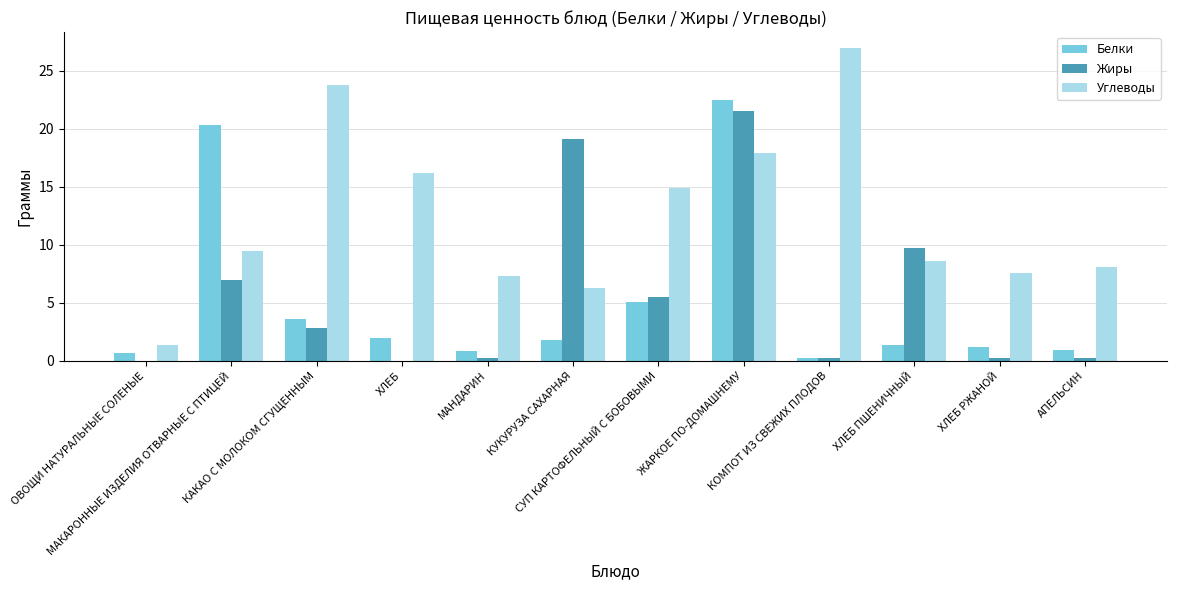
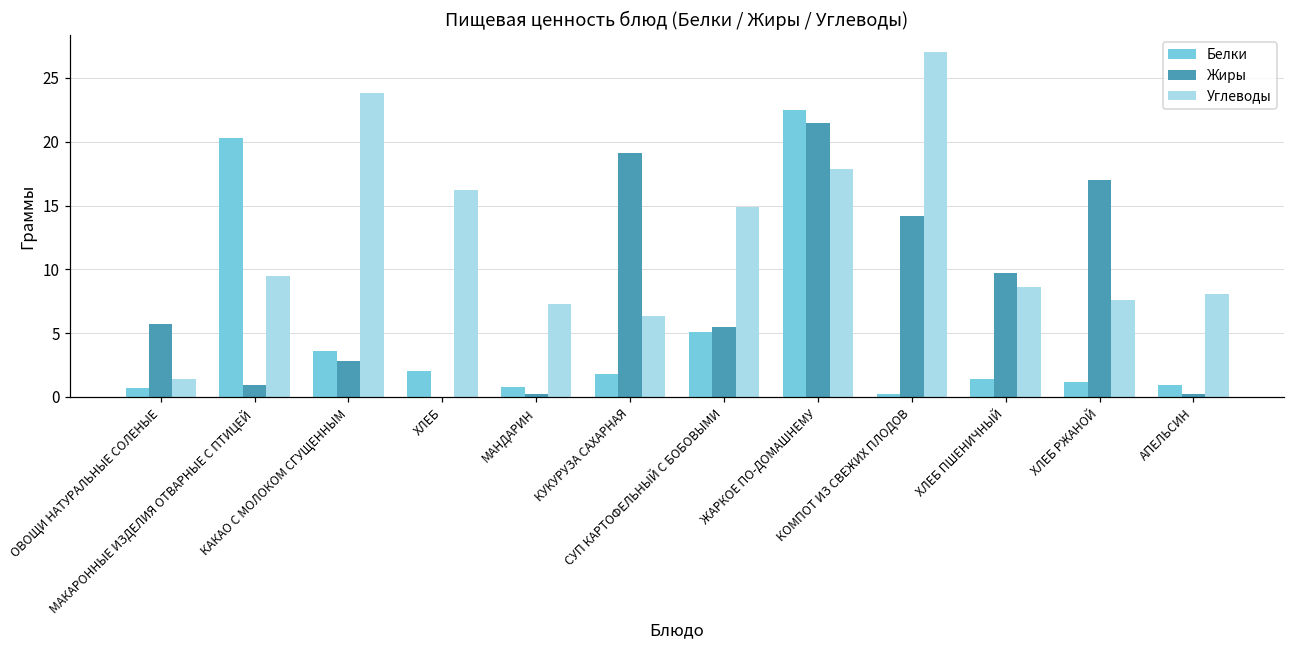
Жиры, ОВОЩИ НАТУРАЛЬНЫЕ СОЛЕНЫЕ: 0.0 -> 5.7
Жиры, МАКАРОННЫЕ ИЗДЕЛИЯ ОТВАРНЫЕ С ПТИЦЕЙ: 7.0 -> 0.9
Жиры, КОМПОТ ИЗ СВЕЖИХ ПЛОДОВ: 0.2 -> 14.2
Жиры, ХЛЕБ РЖАНОЙ: 0.2 -> 17.0
